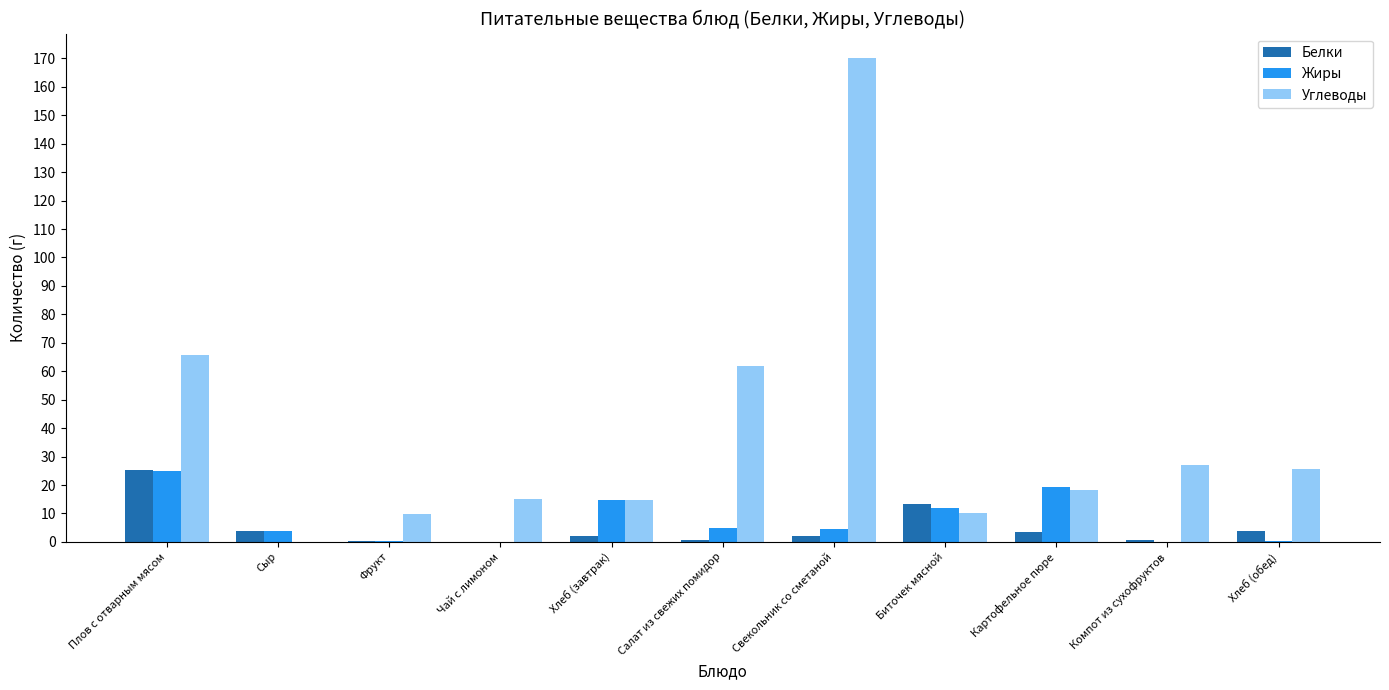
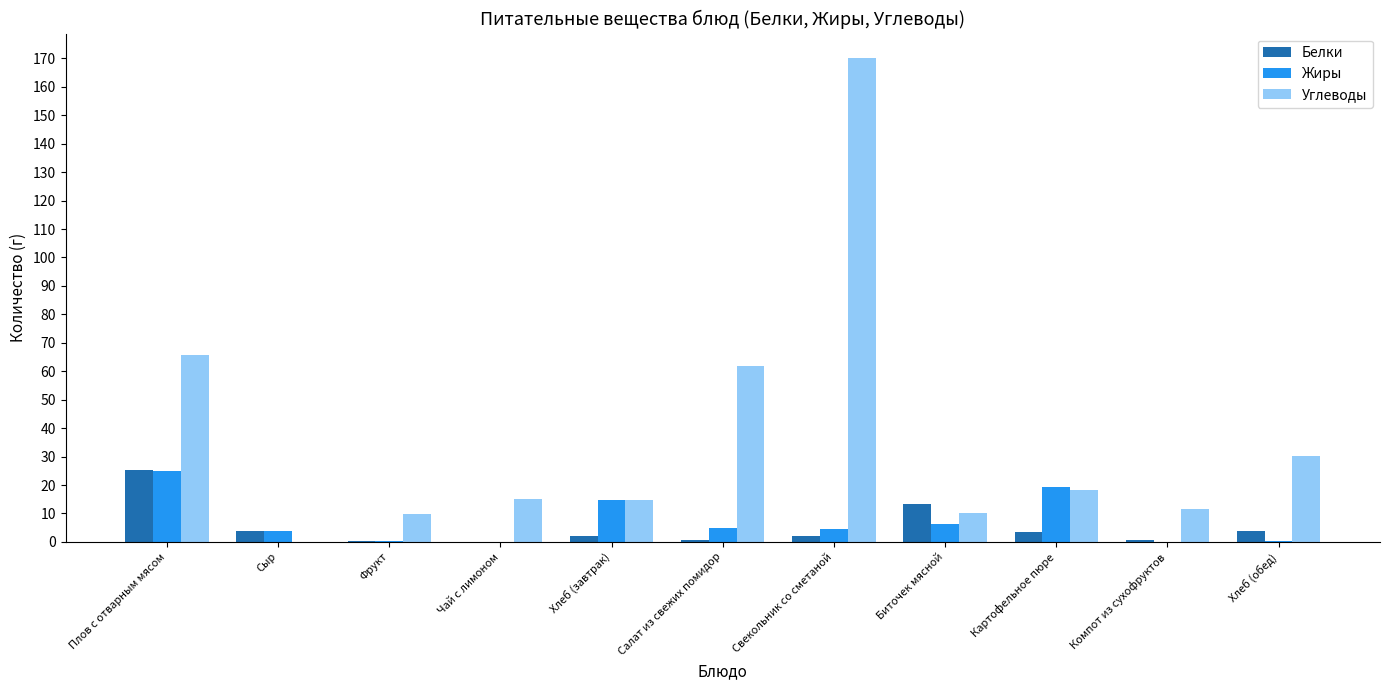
Жиры, Биточек мясной: 12 -> 6
Углеводы, Компот из сухофруктов: 27 -> 11
Углеводы, Хлеб (обед): 26 -> 30
